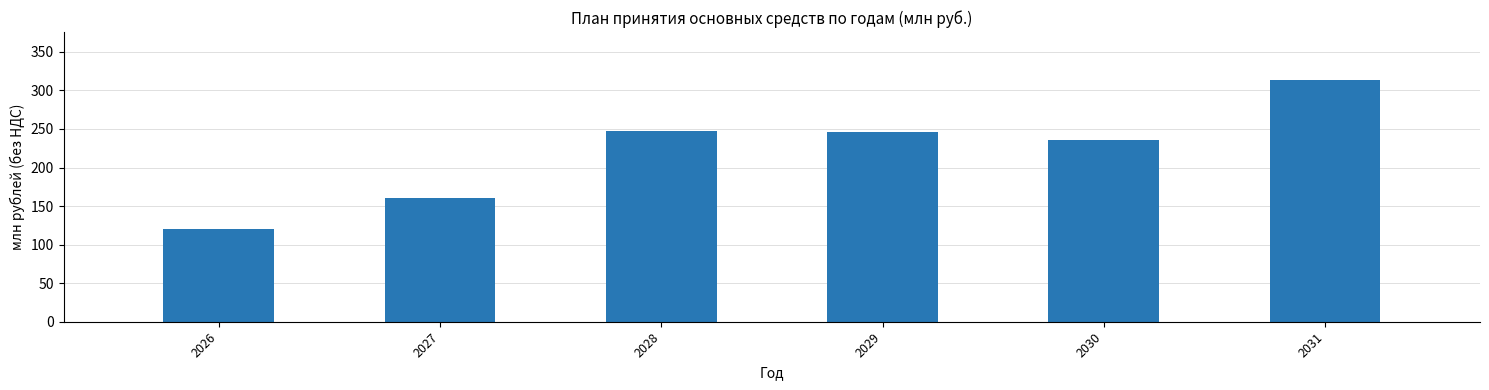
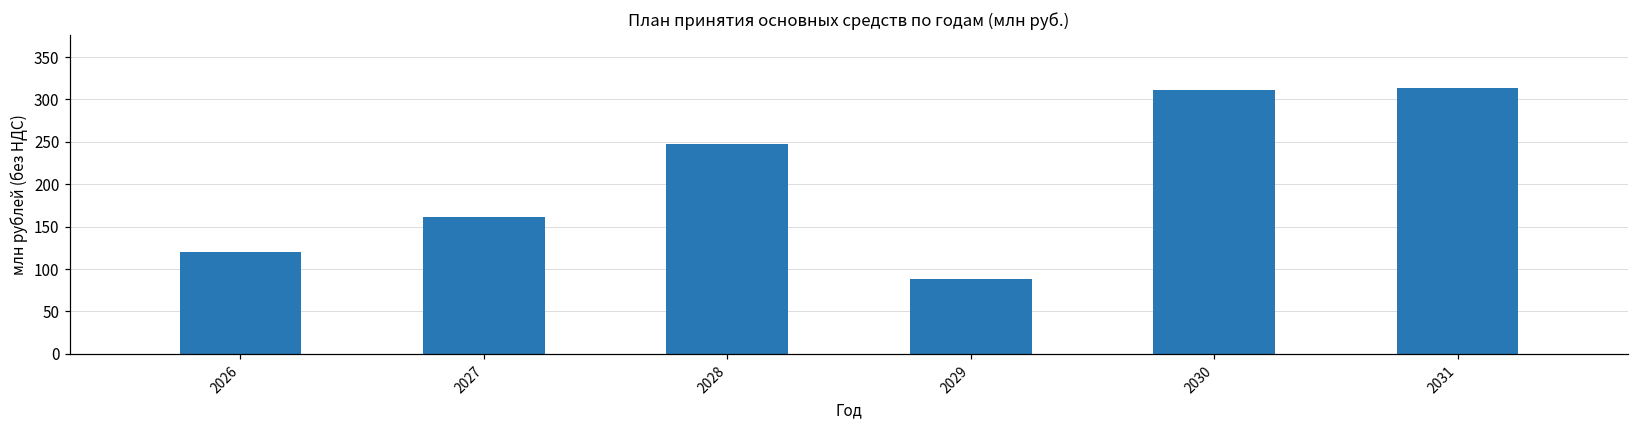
2029: 250 -> 90
2030: 240 -> 310
